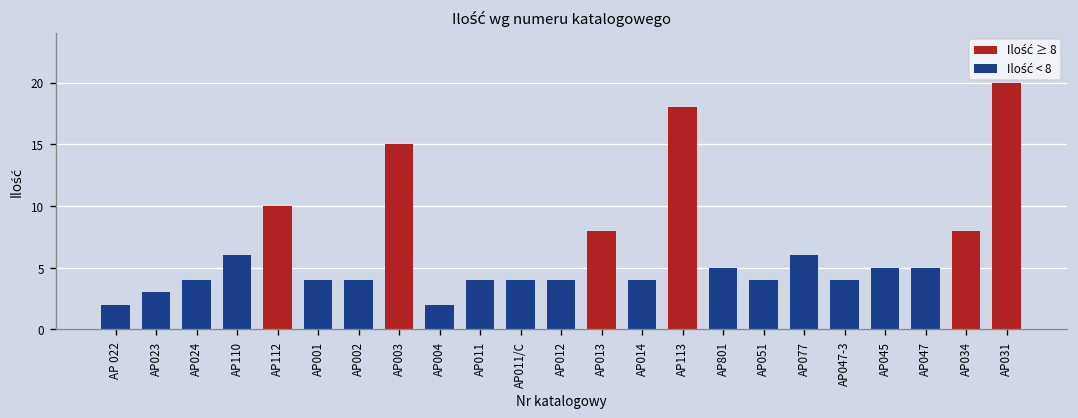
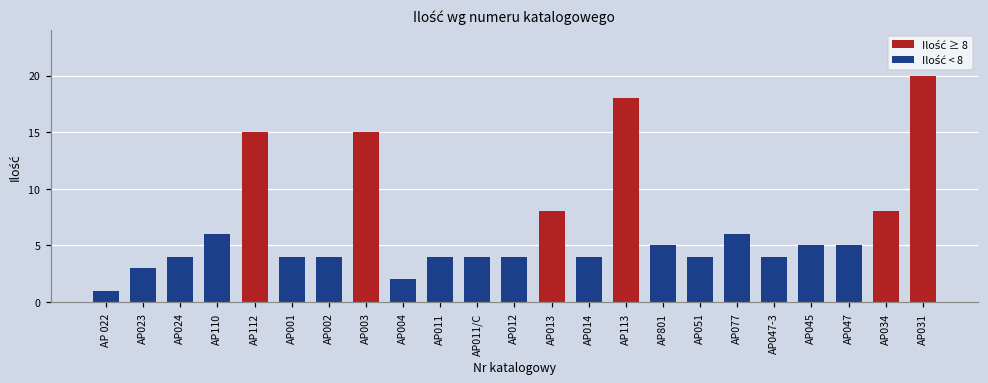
AP 022: 2 -> 1
AP112: 10 -> 15
